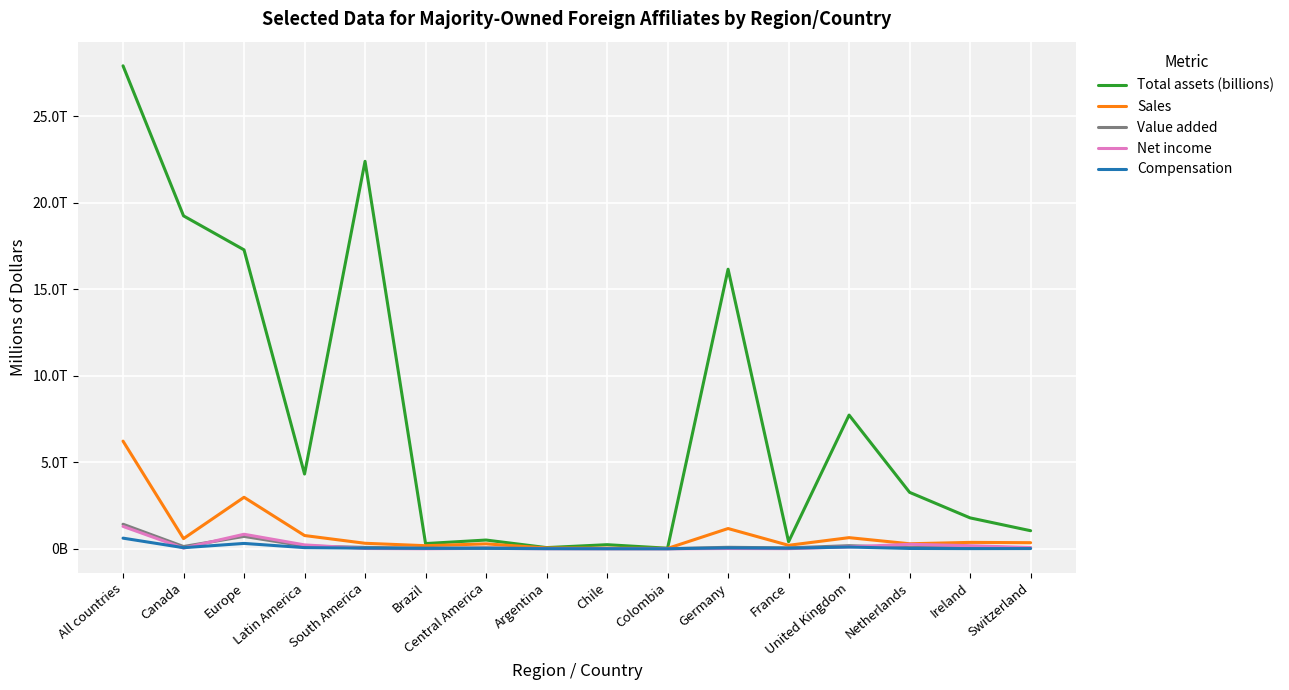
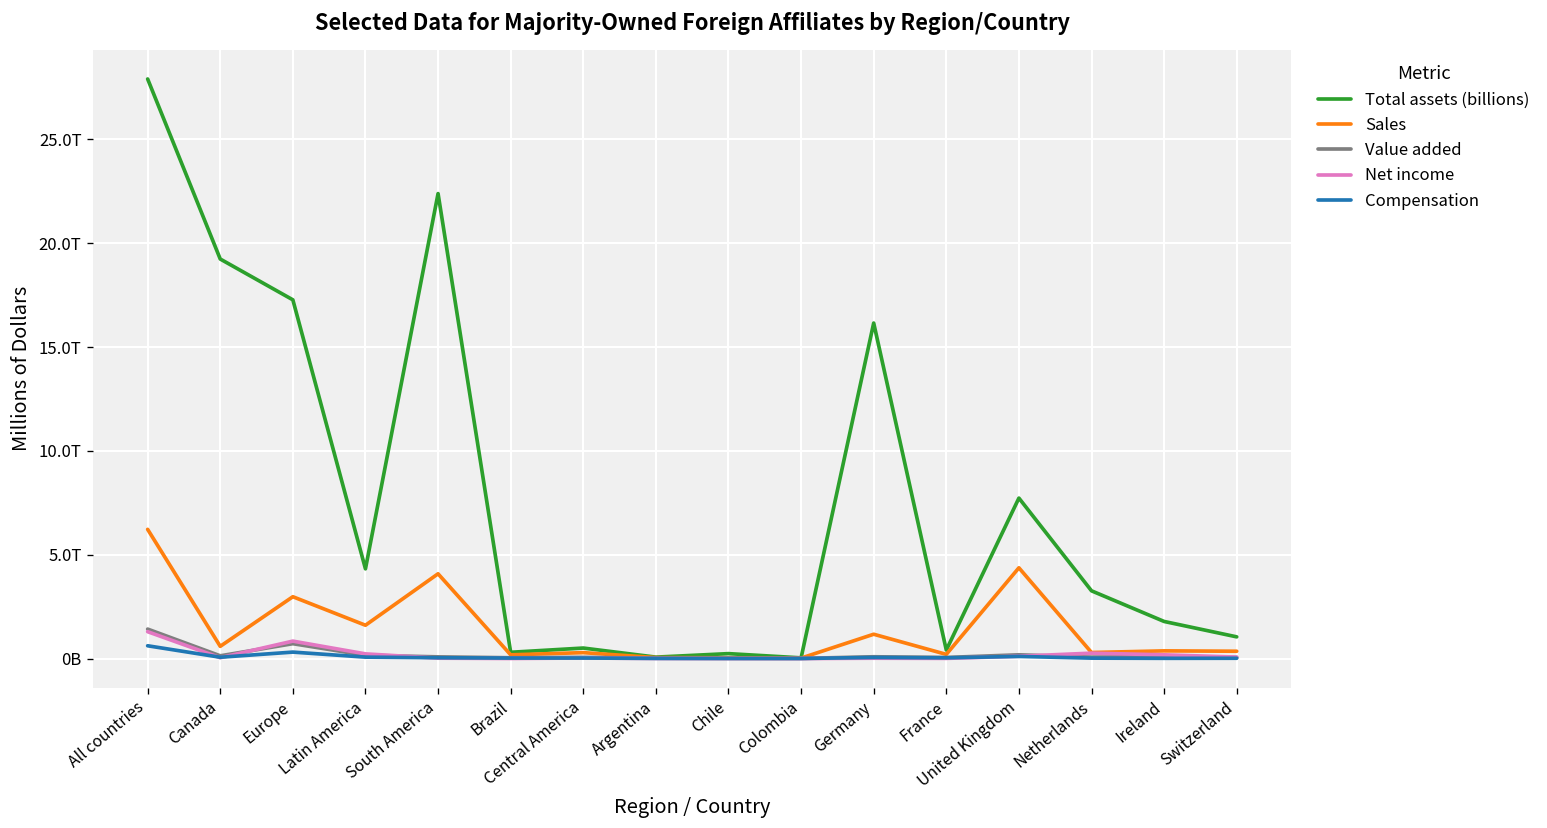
Sales, Latin America: 0.8T -> 1.6T
Sales, South America: 0.3T -> 4.1T
Sales, United Kingdom: 0.6T -> 4.4T
